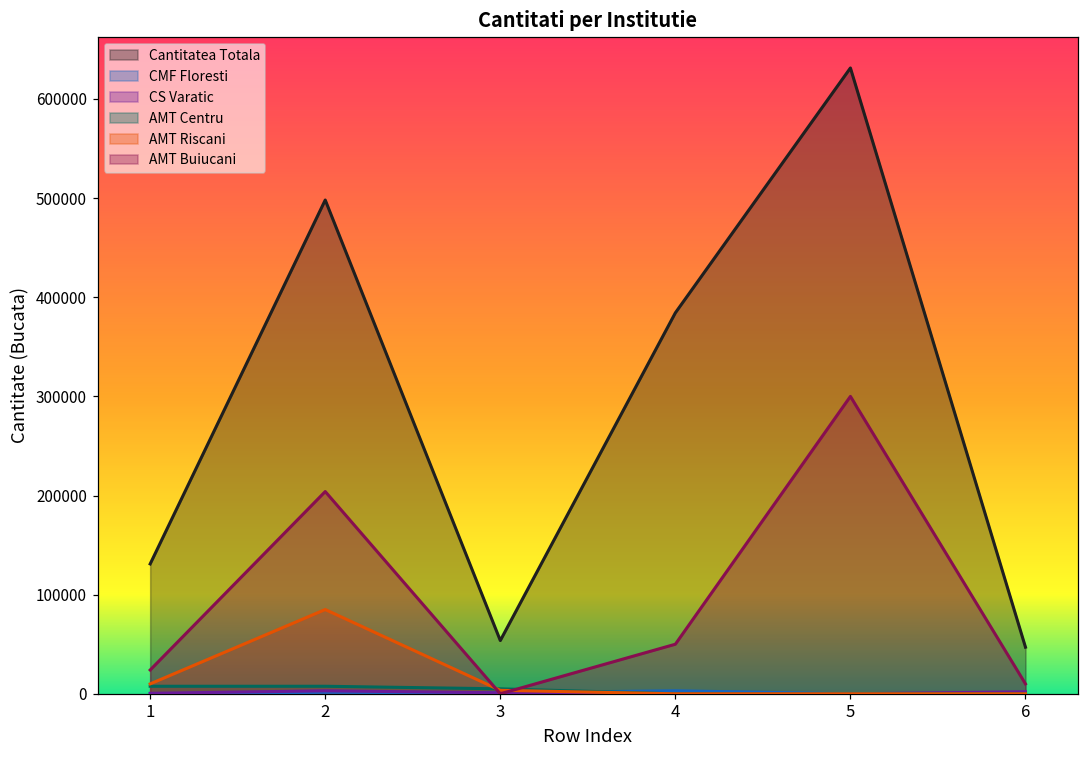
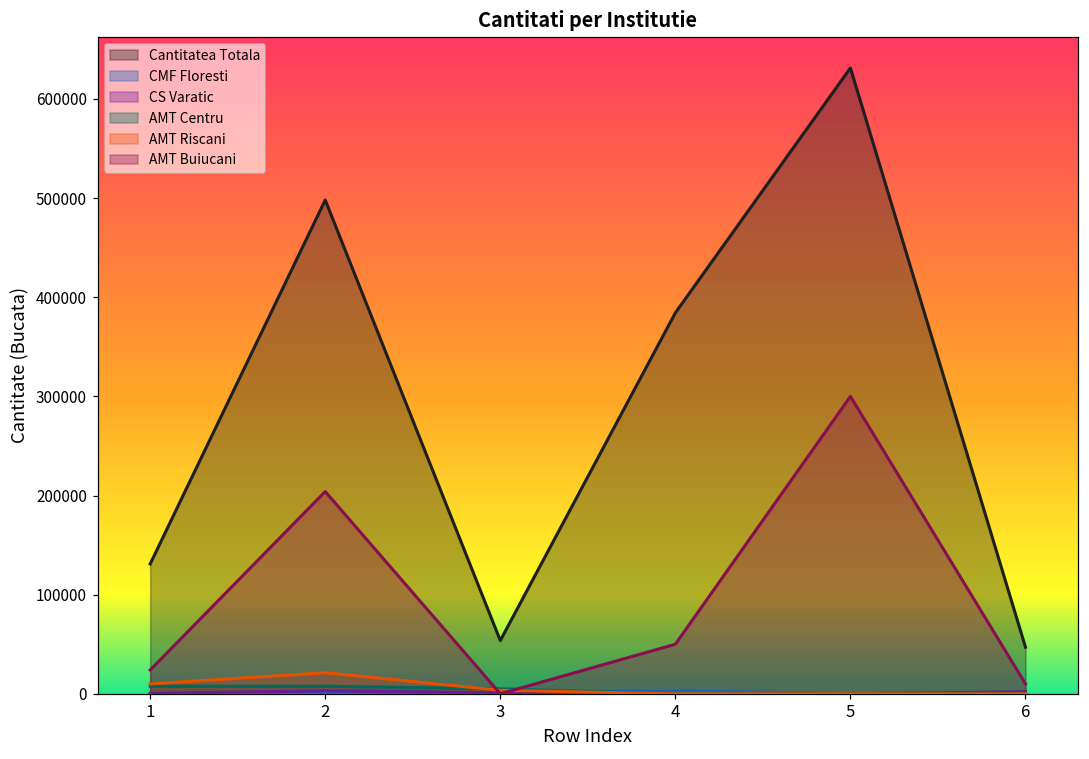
AMT Riscani, 2: 90000 -> 20000
